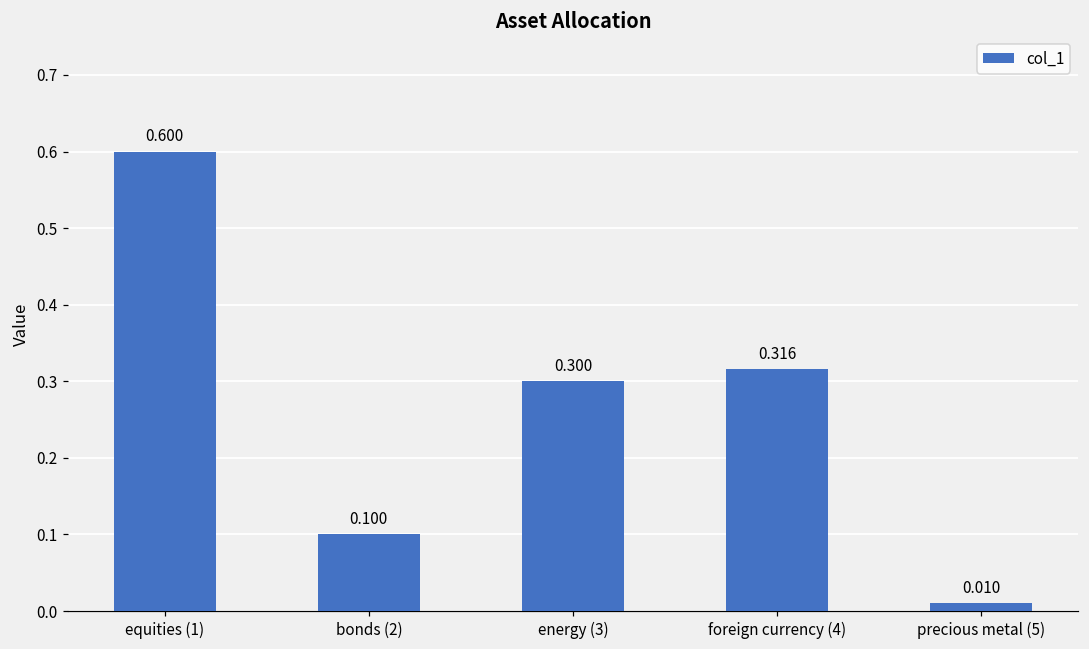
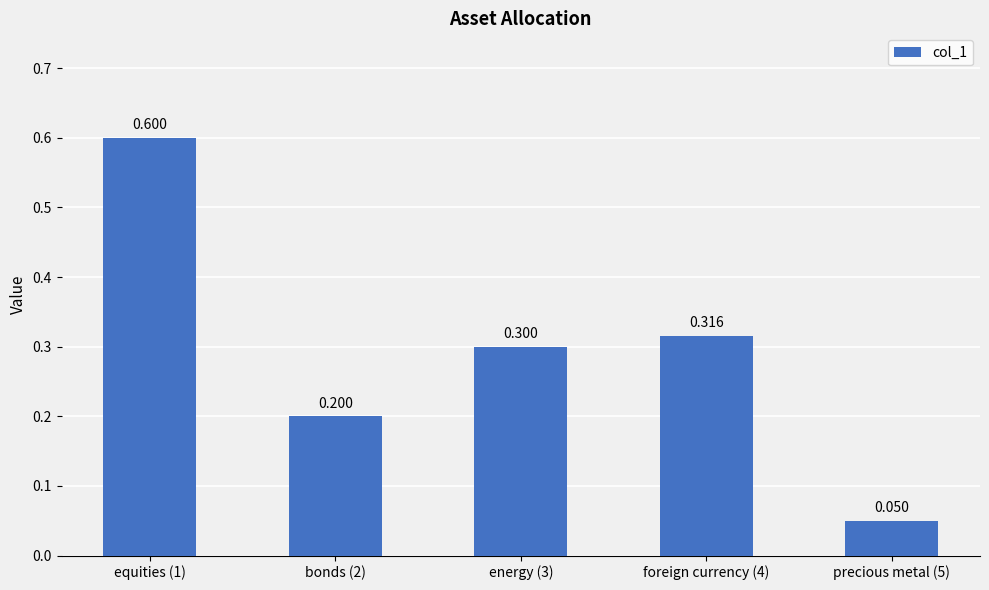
bonds (2): 0.100 -> 0.200
precious metal (5): 0.010 -> 0.050
